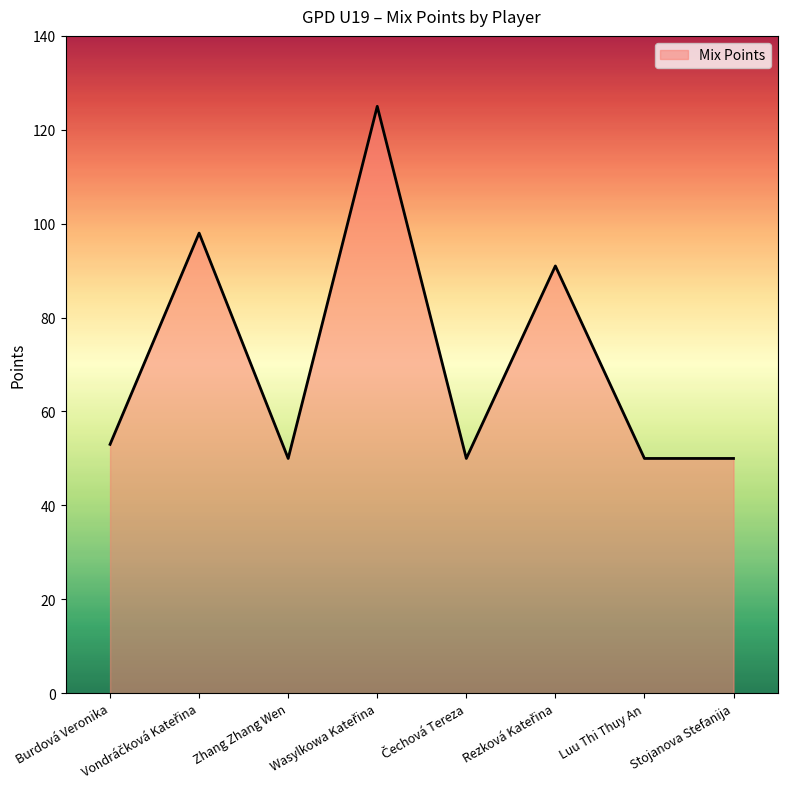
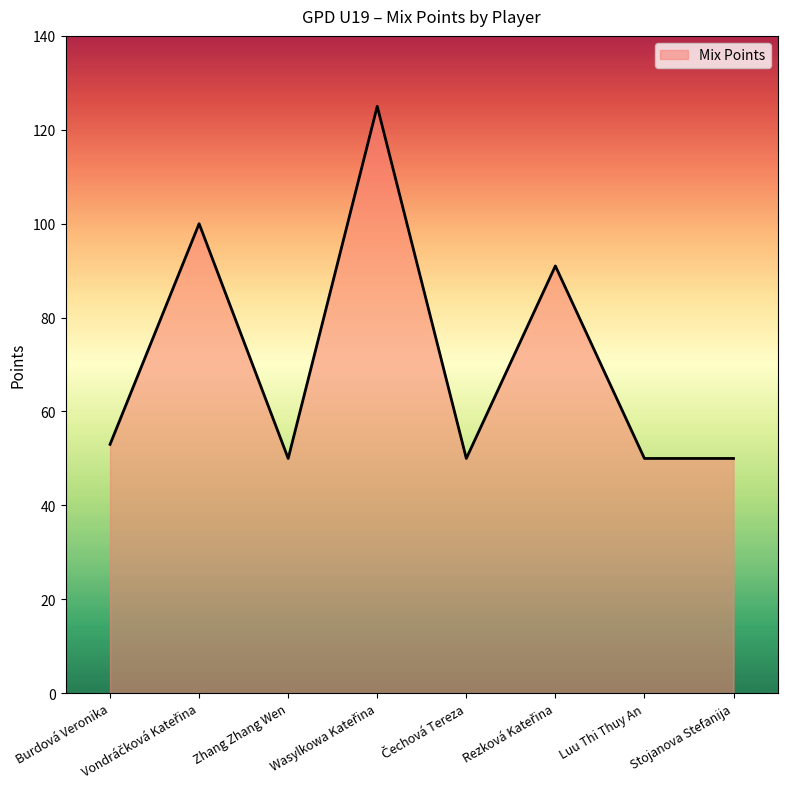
Vondráčková Kateřina: 98 -> 100
